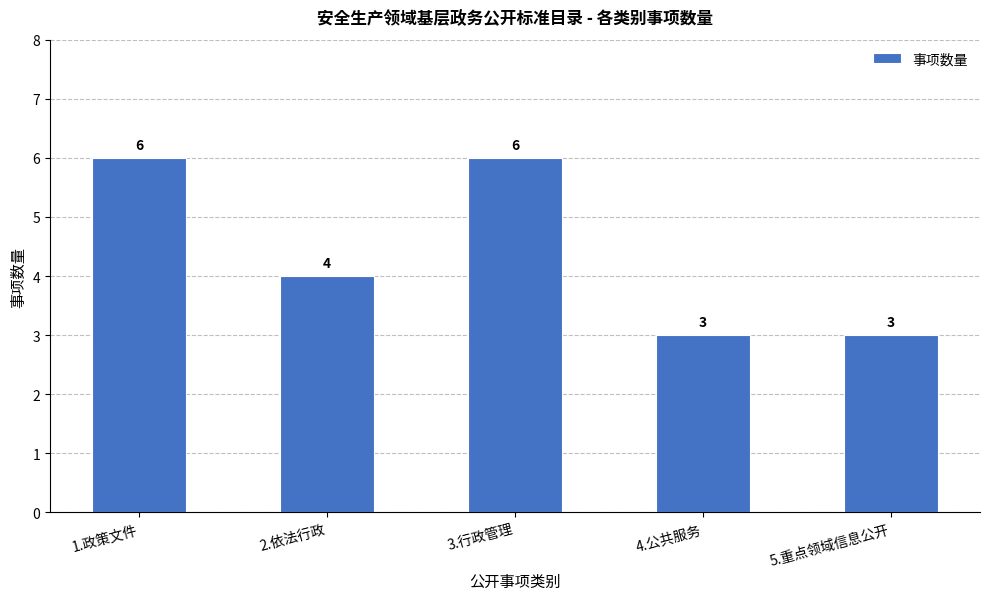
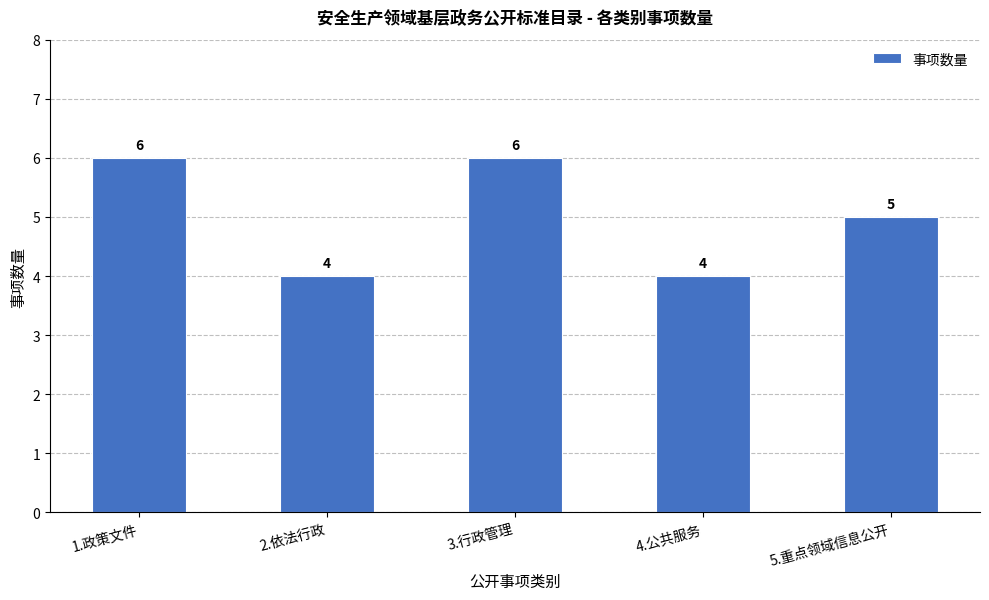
4.公共服务: 3 -> 4
5.重点领域信息公开: 3 -> 5
